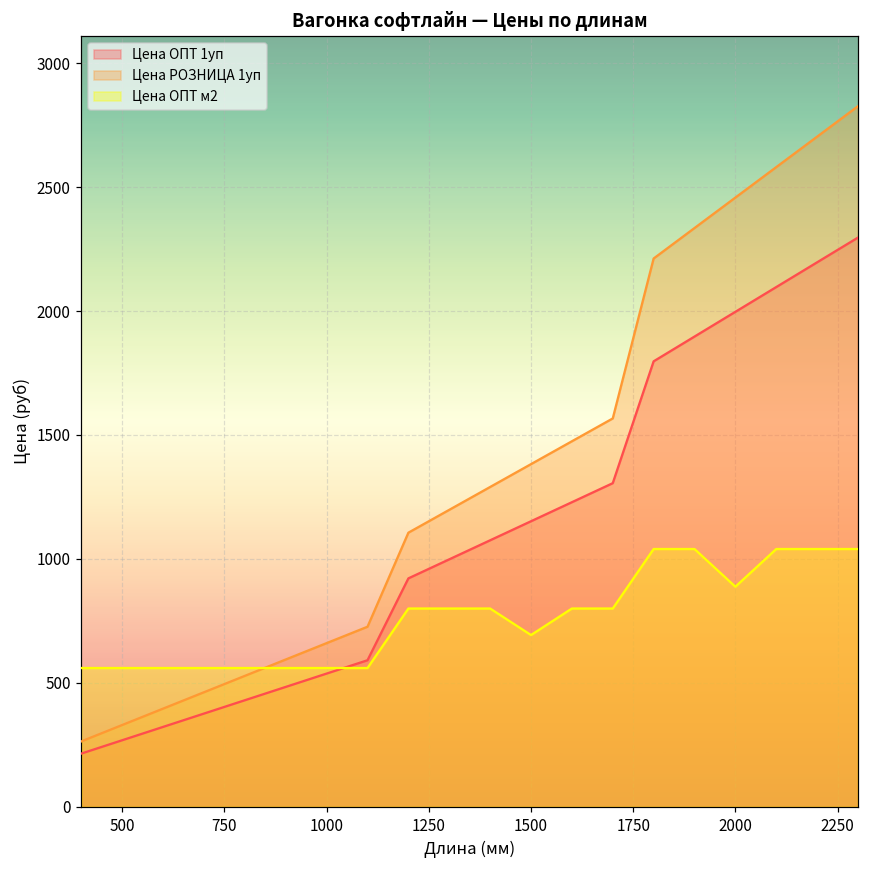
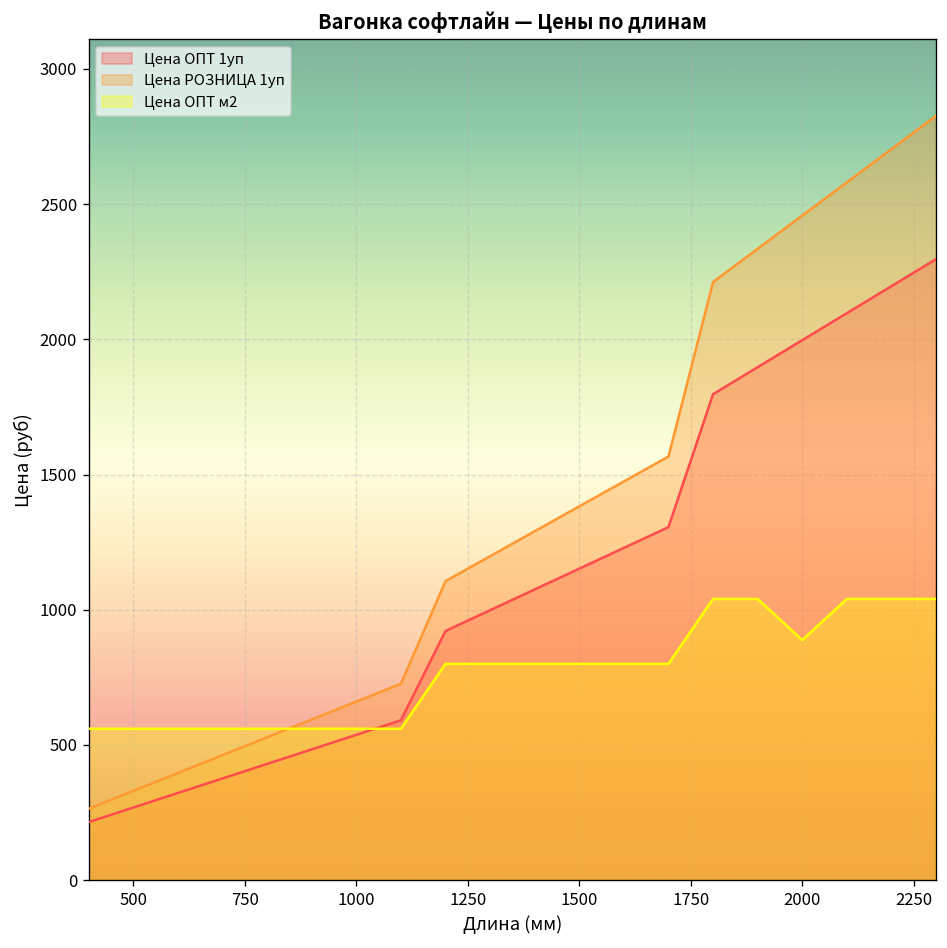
Цена ОПТ м2, 1500: 690 -> 800
